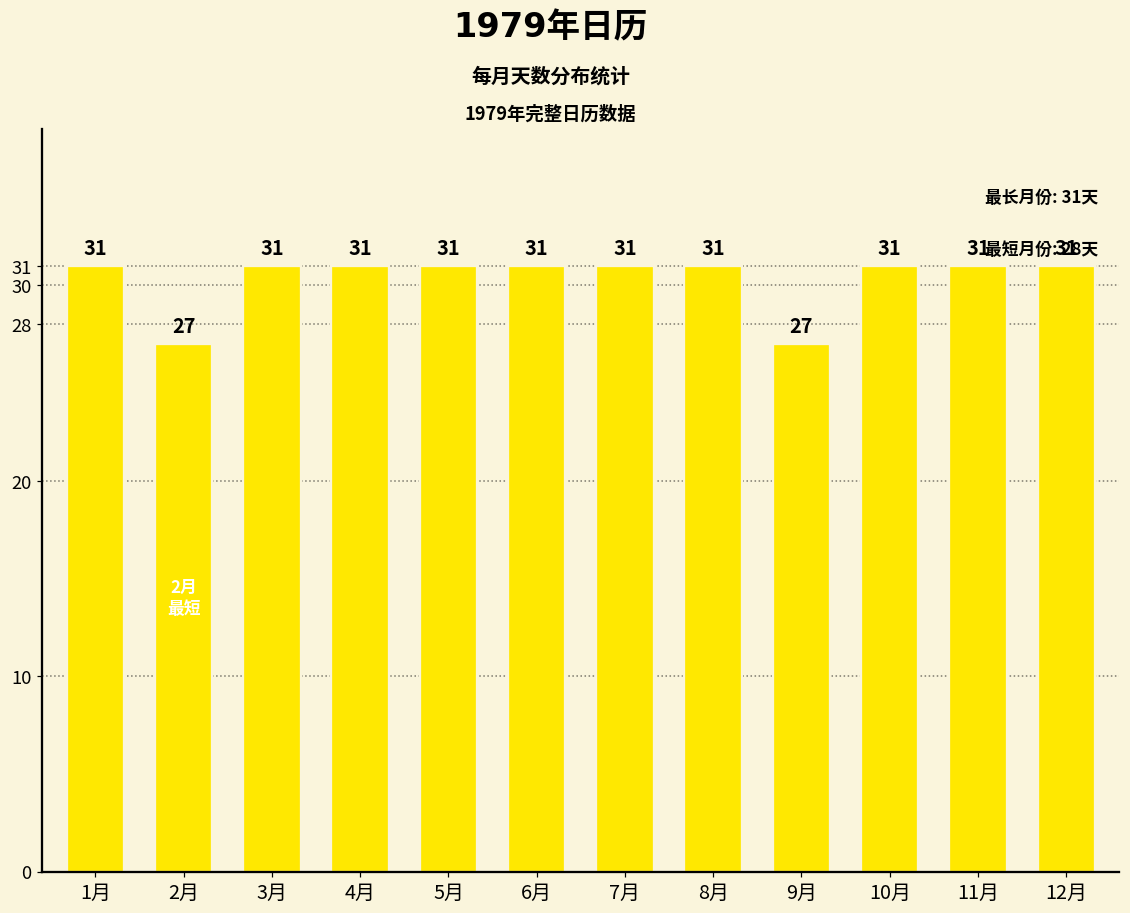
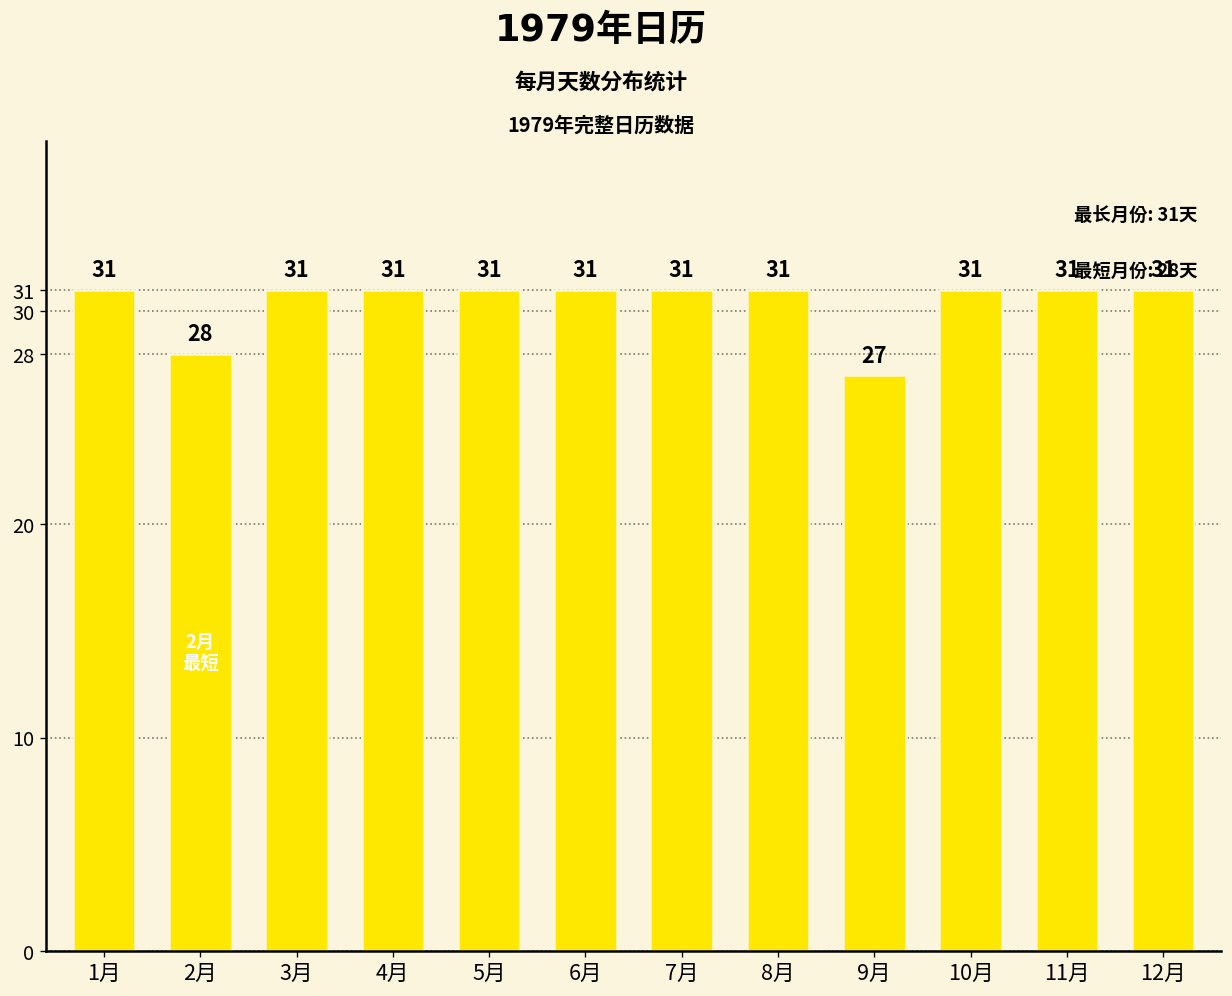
2月: 27 -> 28
